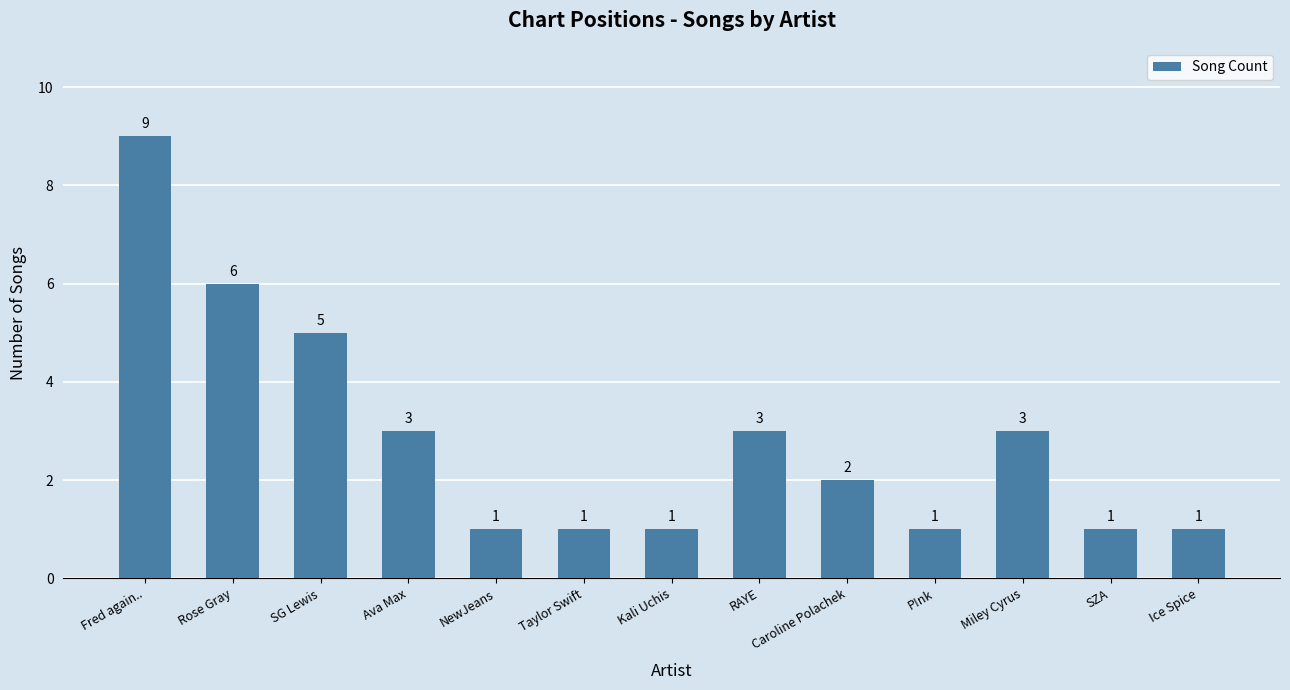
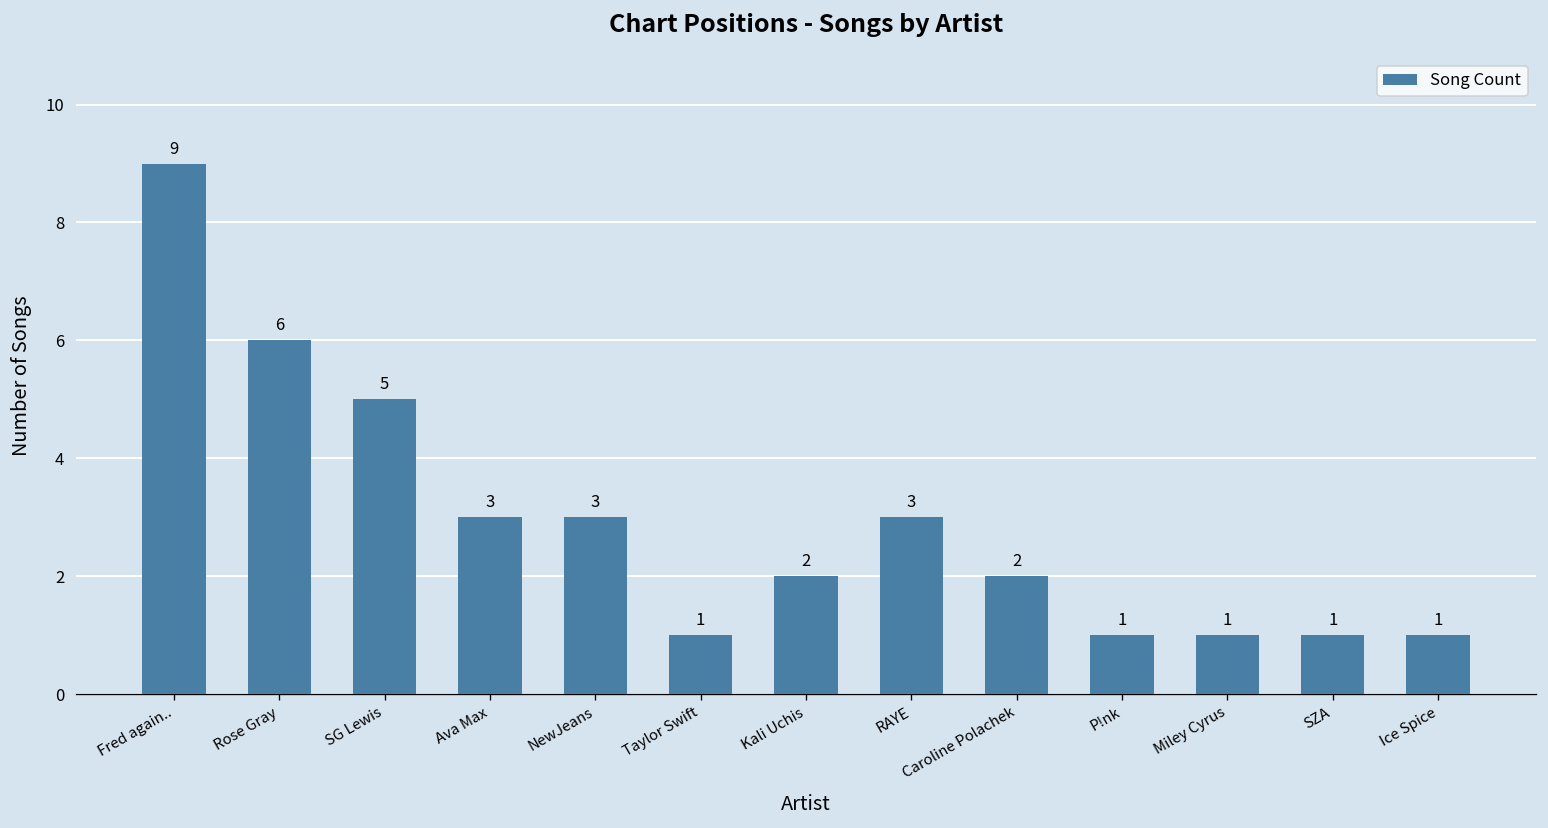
NewJeans: 1 -> 3
Kali Uchis: 1 -> 2
Miley Cyrus: 3 -> 1
